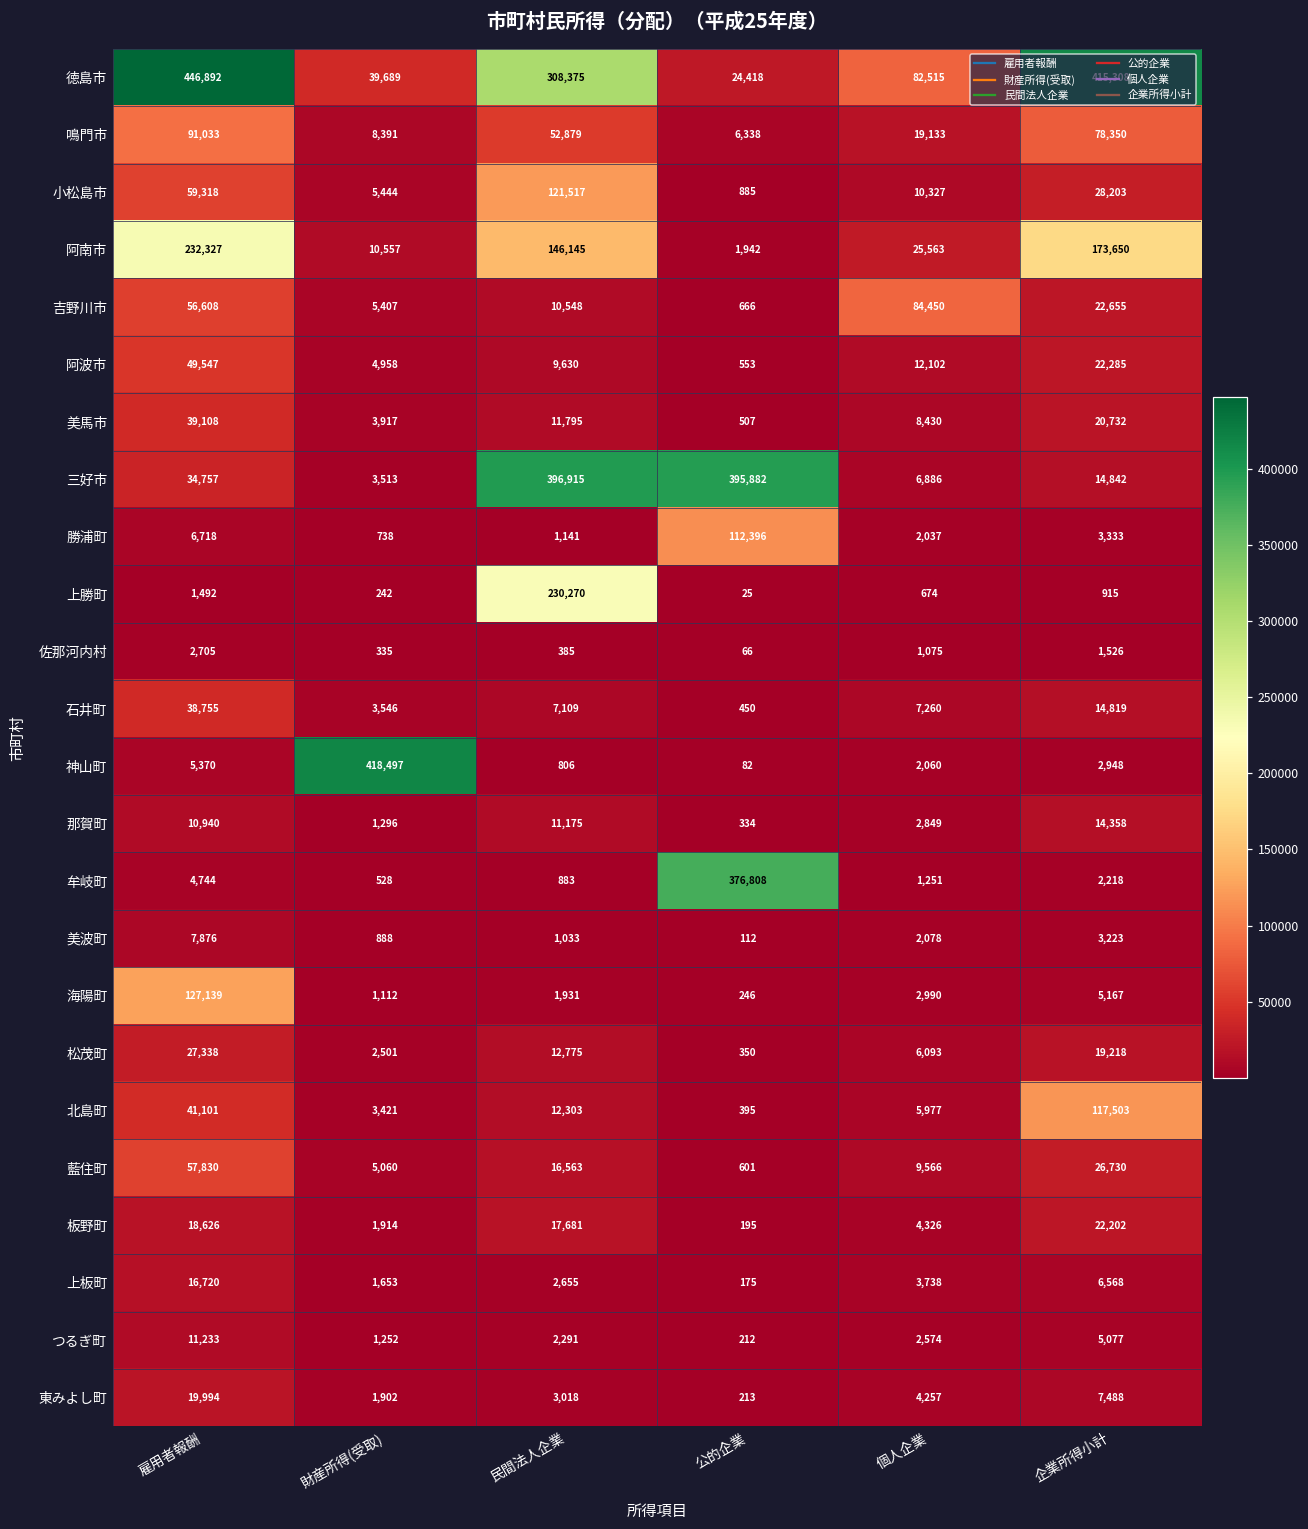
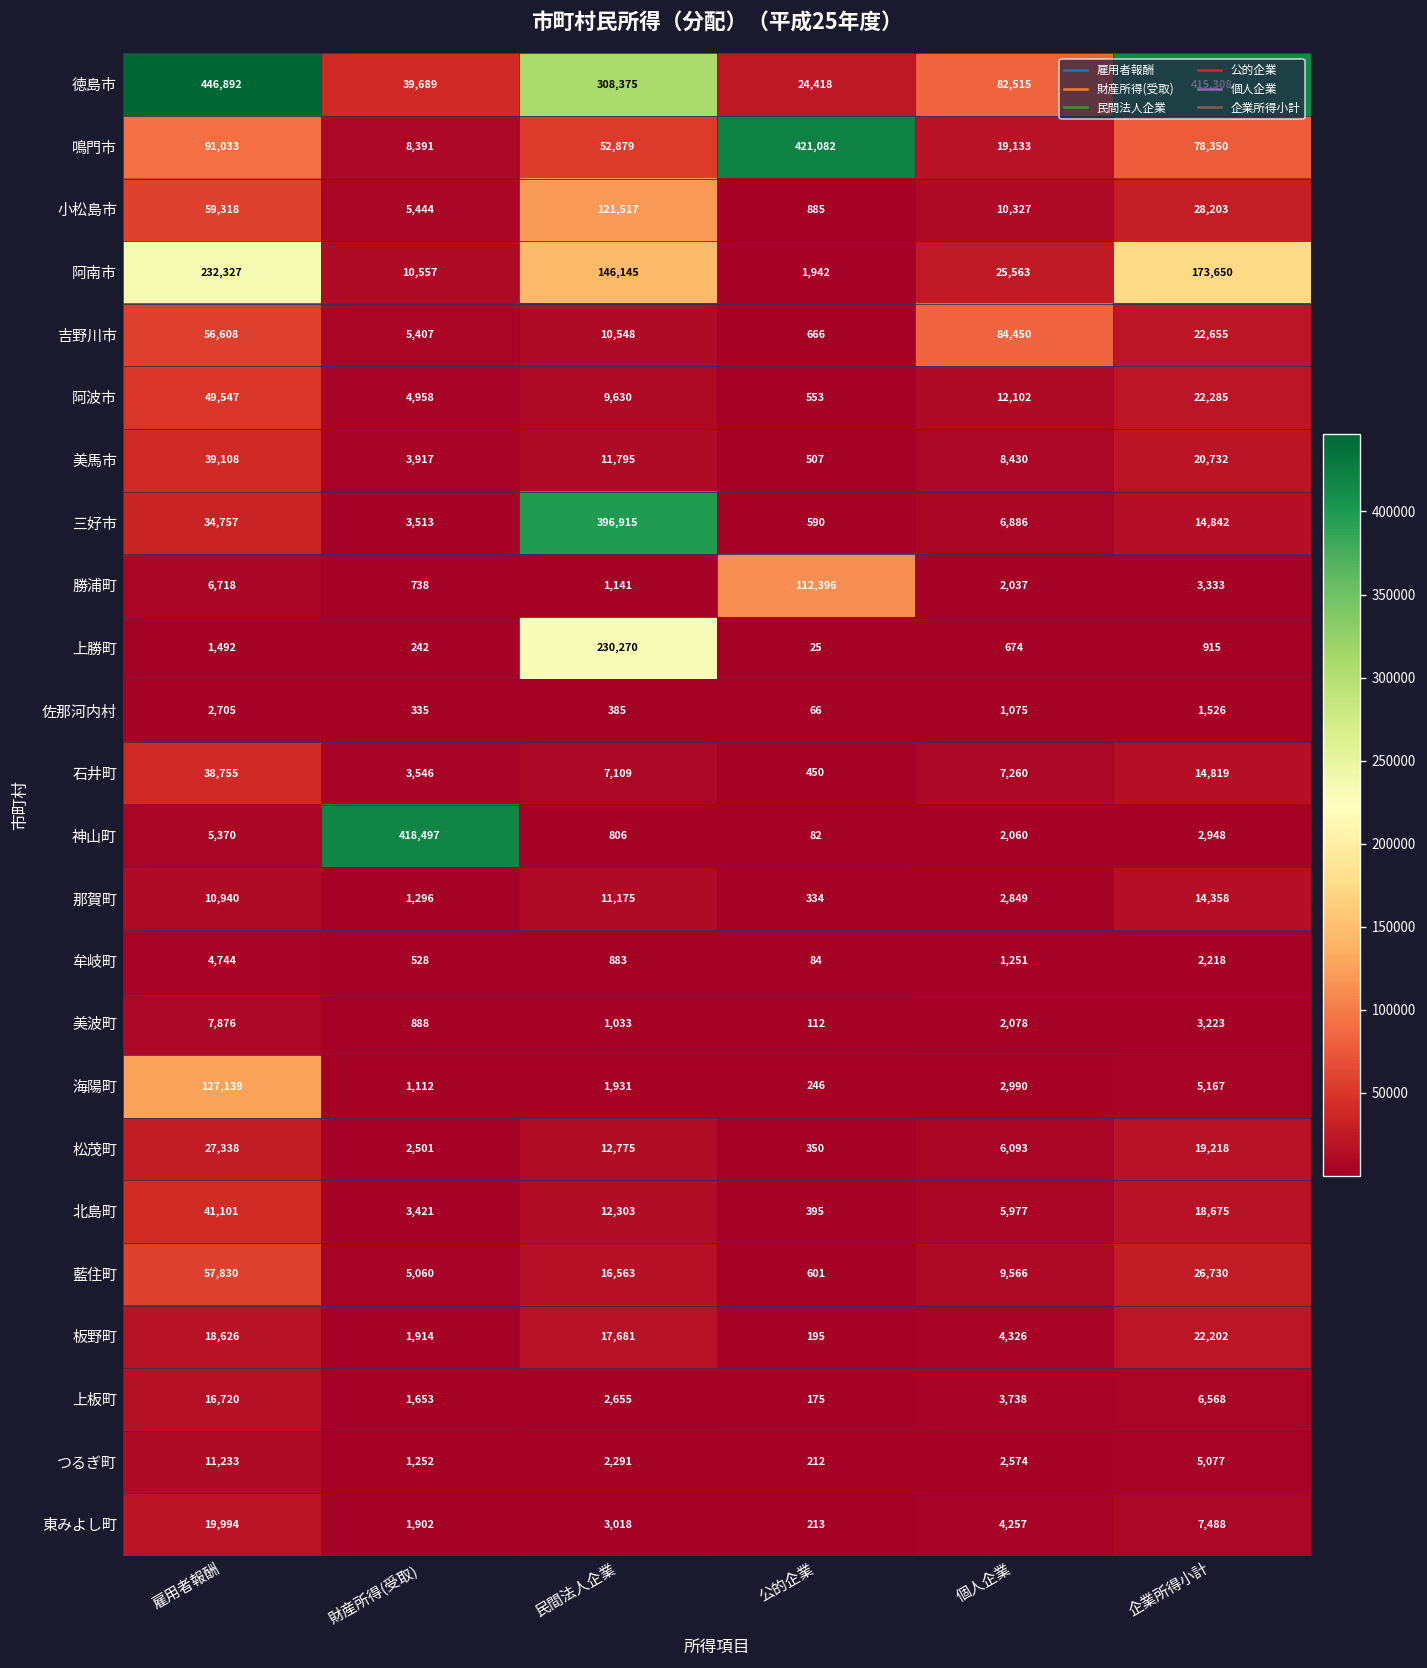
鳴門市, 公的企業: 6,338 -> 421,082
三好市, 公的企業: 395,882 -> 590
牟岐町, 公的企業: 376,808 -> 84
北島町, 企業所得小計: 117,503 -> 18,675
